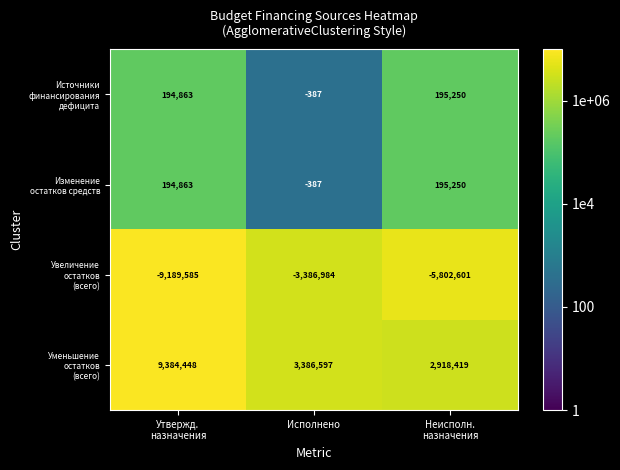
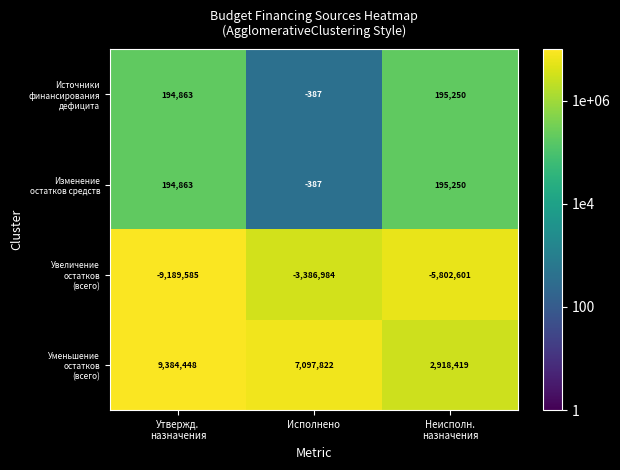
Уменьшение остатков (всего), Исполнено: 3,386,597 -> 7,097,822
